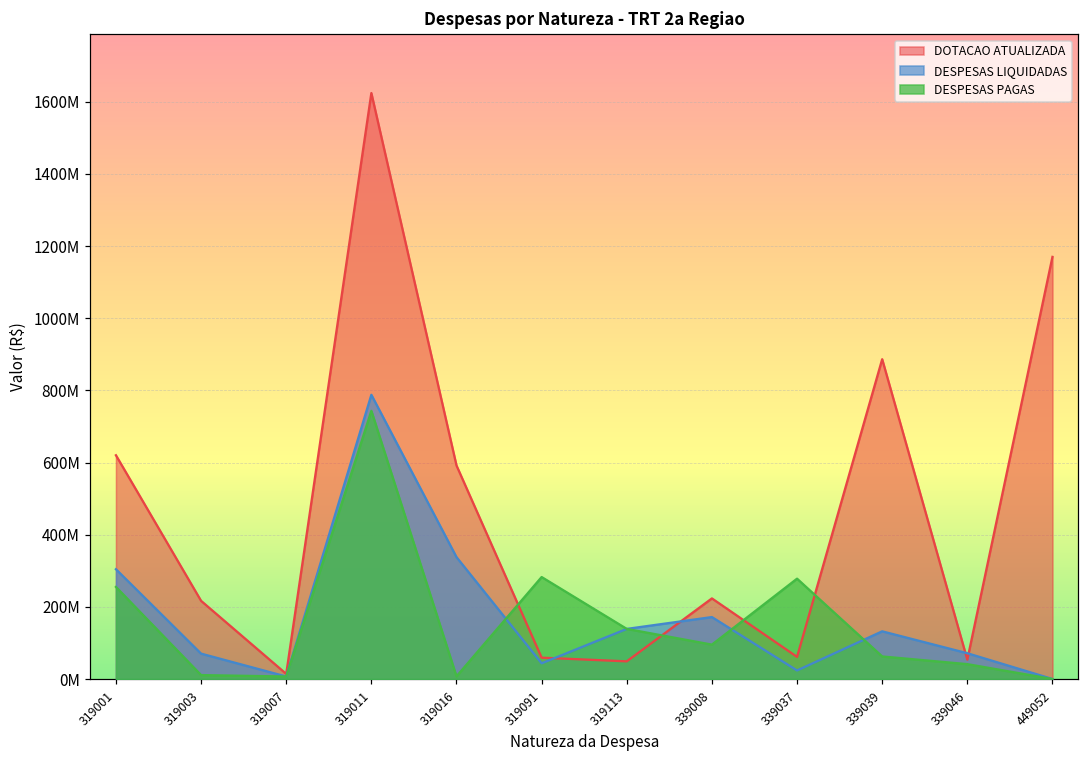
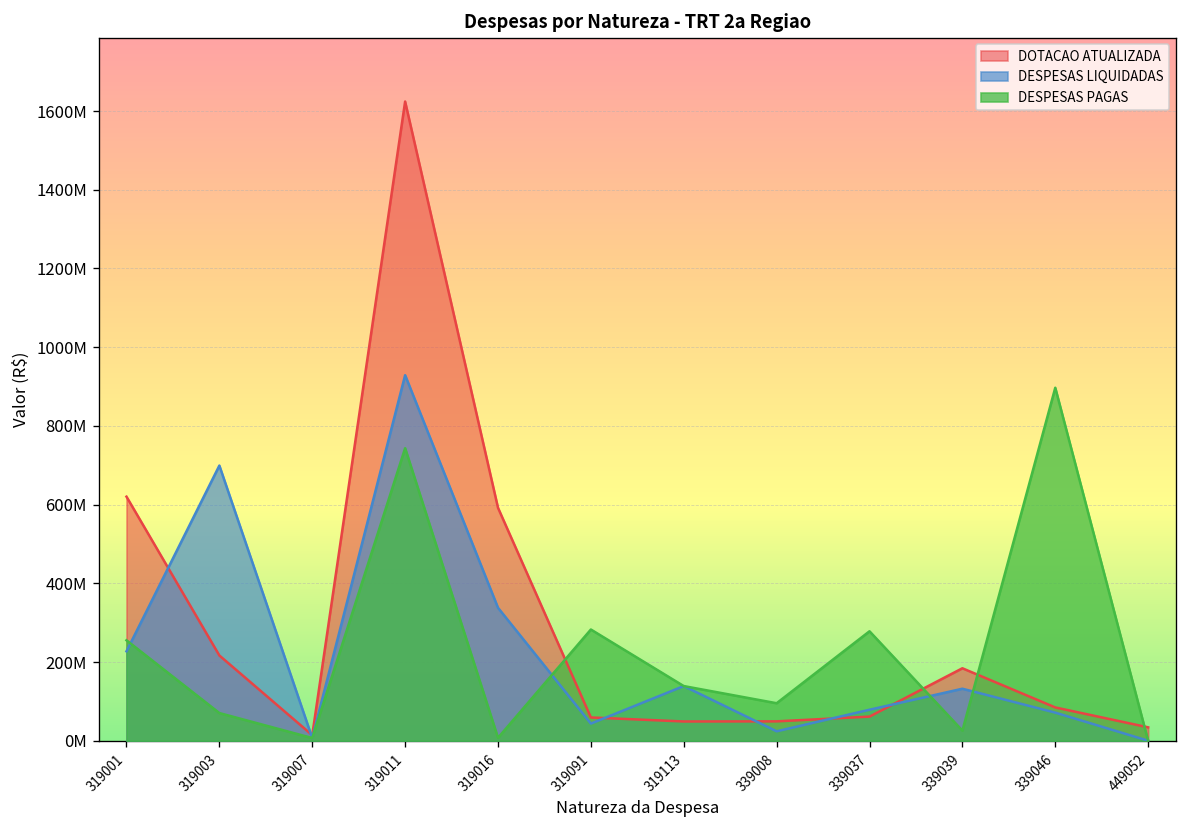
DESPESAS LIQUIDADAS, 319001: 300000000 -> 230000000
DESPESAS LIQUIDADAS, 319003: 70000000 -> 700000000
DESPESAS PAGAS, 319003: 10000000 -> 70000000
DESPESAS LIQUIDADAS, 319011: 790000000 -> 930000000
DOTACAO ATUALIZADA, 339008: 220000000 -> 50000000
DESPESAS LIQUIDADAS, 339008: 170000000 -> 20000000
DESPESAS LIQUIDADAS, 339037: 20000000 -> 80000000
DOTACAO ATUALIZADA, 339039: 890000000 -> 180000000
DESPESAS PAGAS, 339039: 60000000 -> 30000000
DOTACAO ATUALIZADA, 339046: 50000000 -> 80000000
DESPESAS PAGAS, 339046: 40000000 -> 900000000
DOTACAO ATUALIZADA, 449052: 1170000000 -> 30000000
